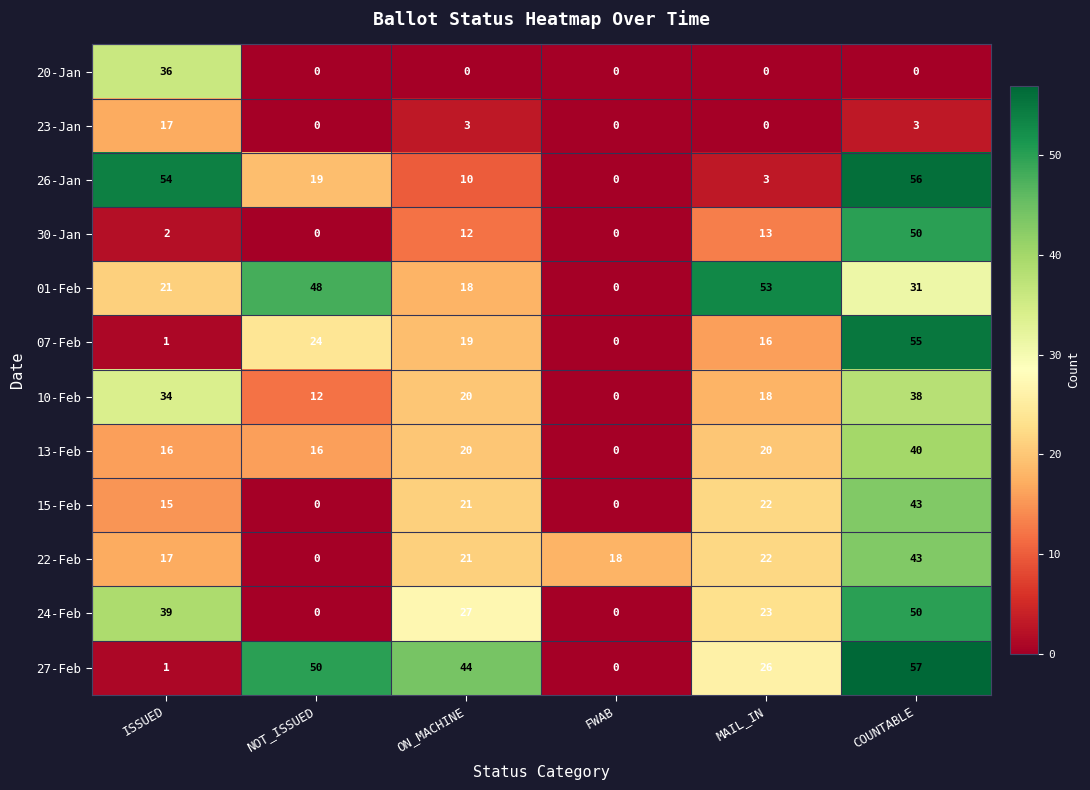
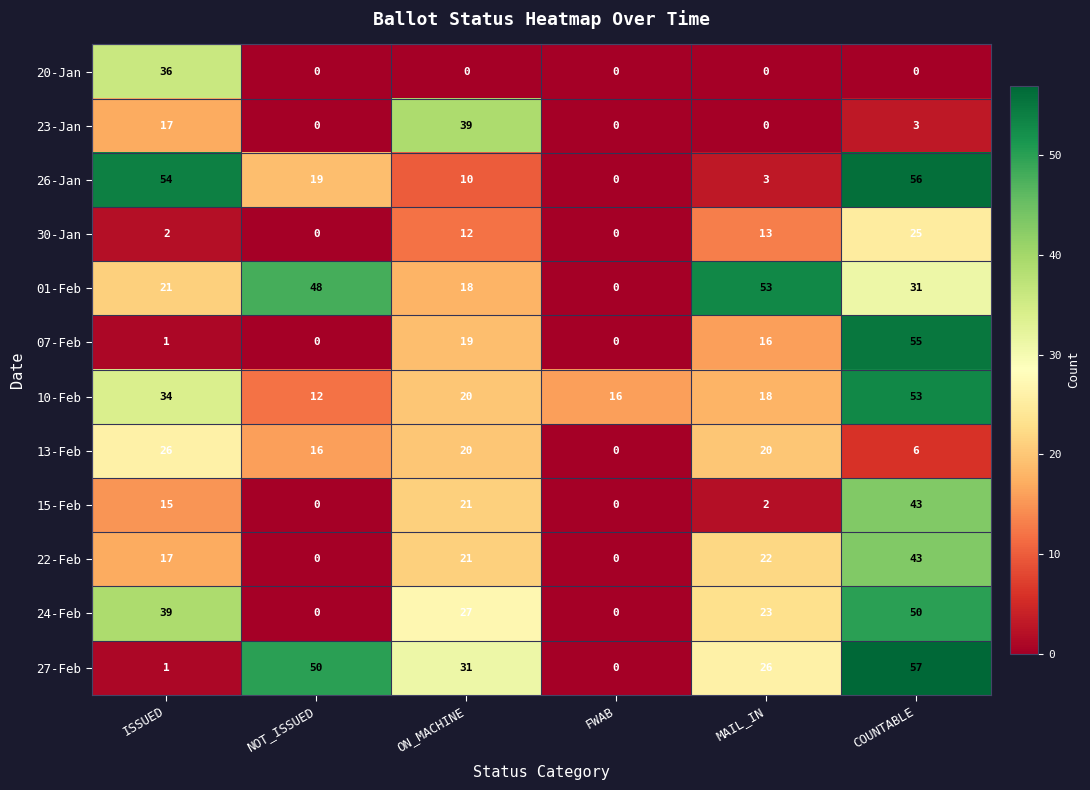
23-Jan, ON_MACHINE: 3 -> 39
30-Jan, COUNTABLE: 50 -> 25
07-Feb, NOT_ISSUED: 24 -> 0
10-Feb, FWAB: 0 -> 16
10-Feb, COUNTABLE: 38 -> 53
13-Feb, ISSUED: 16 -> 26
13-Feb, COUNTABLE: 40 -> 6
15-Feb, MAIL_IN: 22 -> 2
22-Feb, FWAB: 18 -> 0
27-Feb, ON_MACHINE: 44 -> 31
